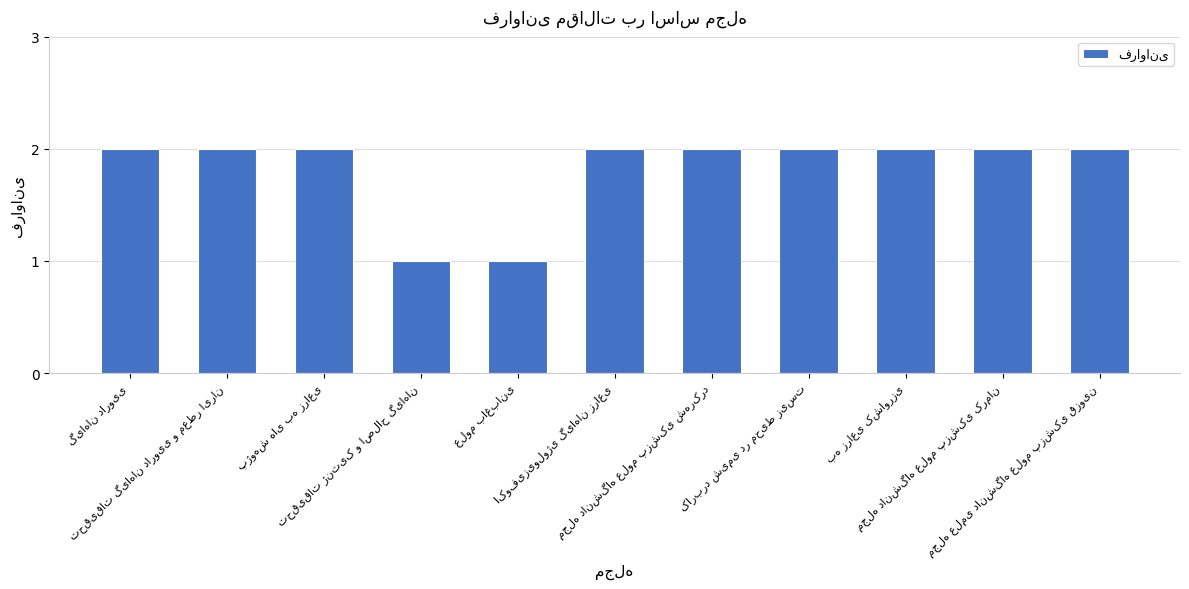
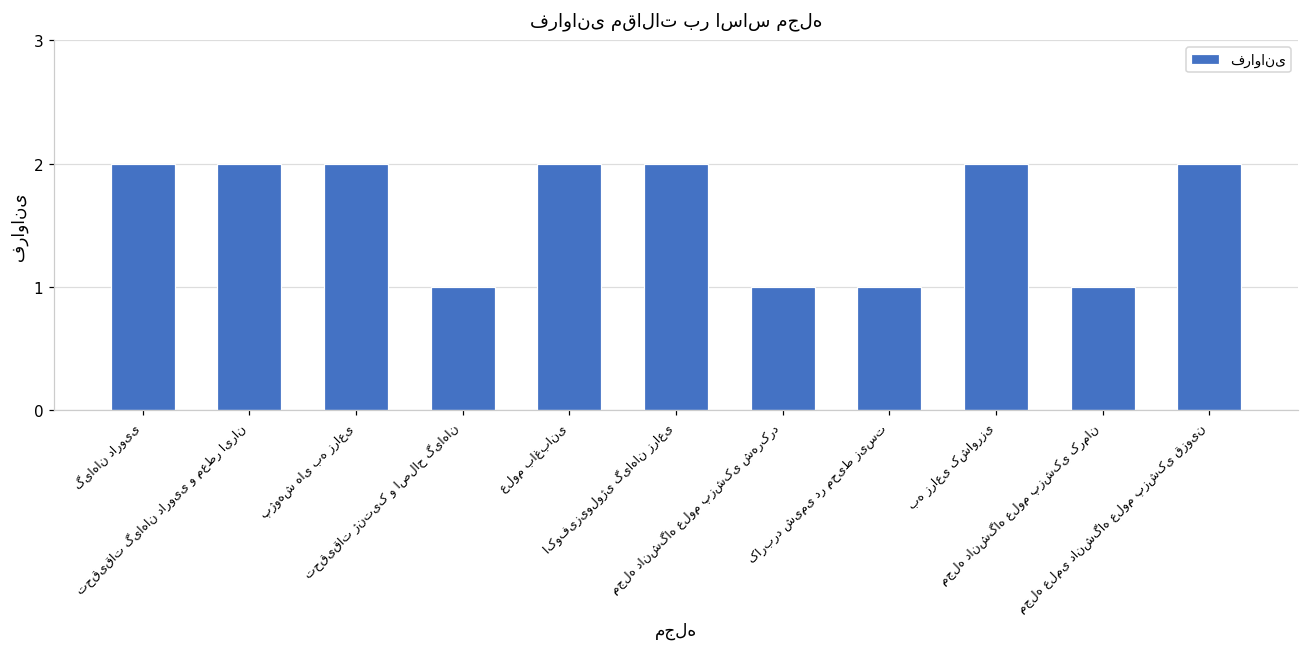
علوم باغبانی: 1 -> 2
مجله دانشگاه علوم پزشکی شهرکرد: 2 -> 1
کاربرد شیمی در محیط زیست: 2 -> 1
مجله دانشگاه علوم پزشکی کرمان: 2 -> 1
